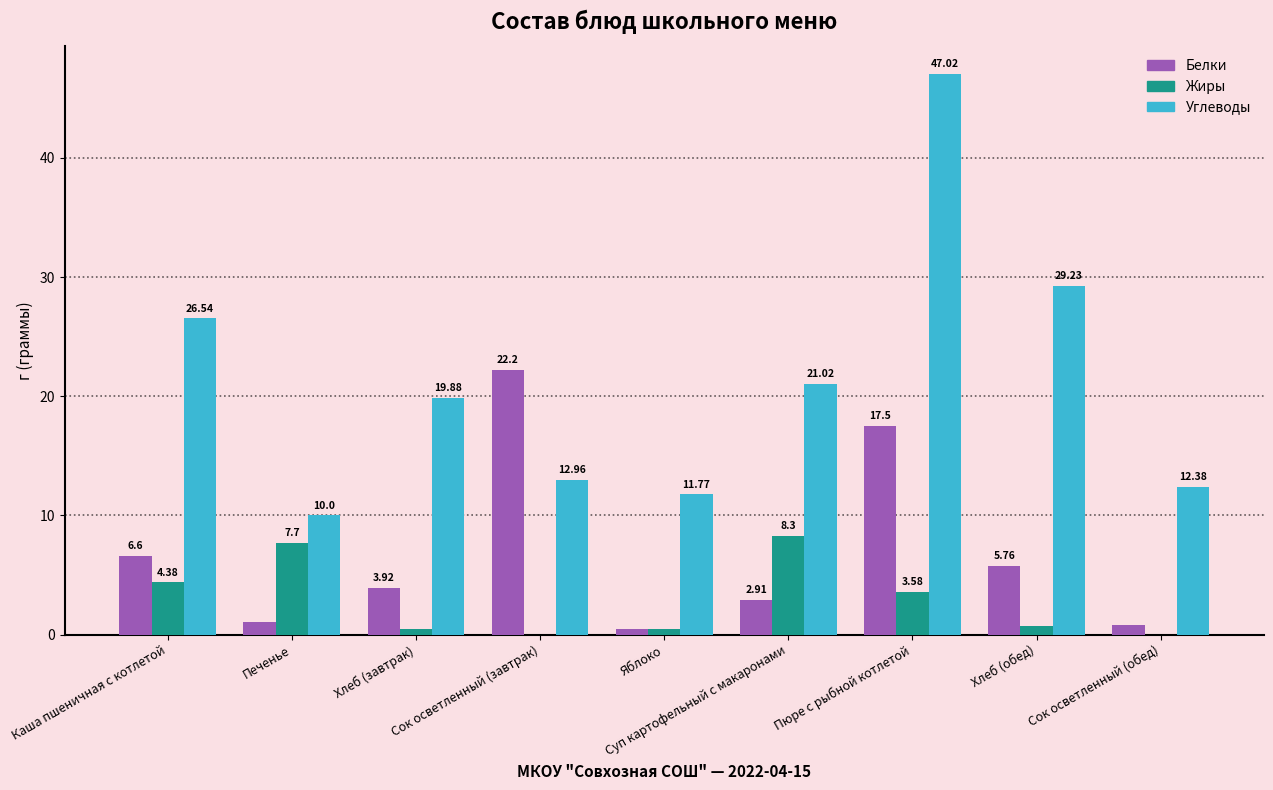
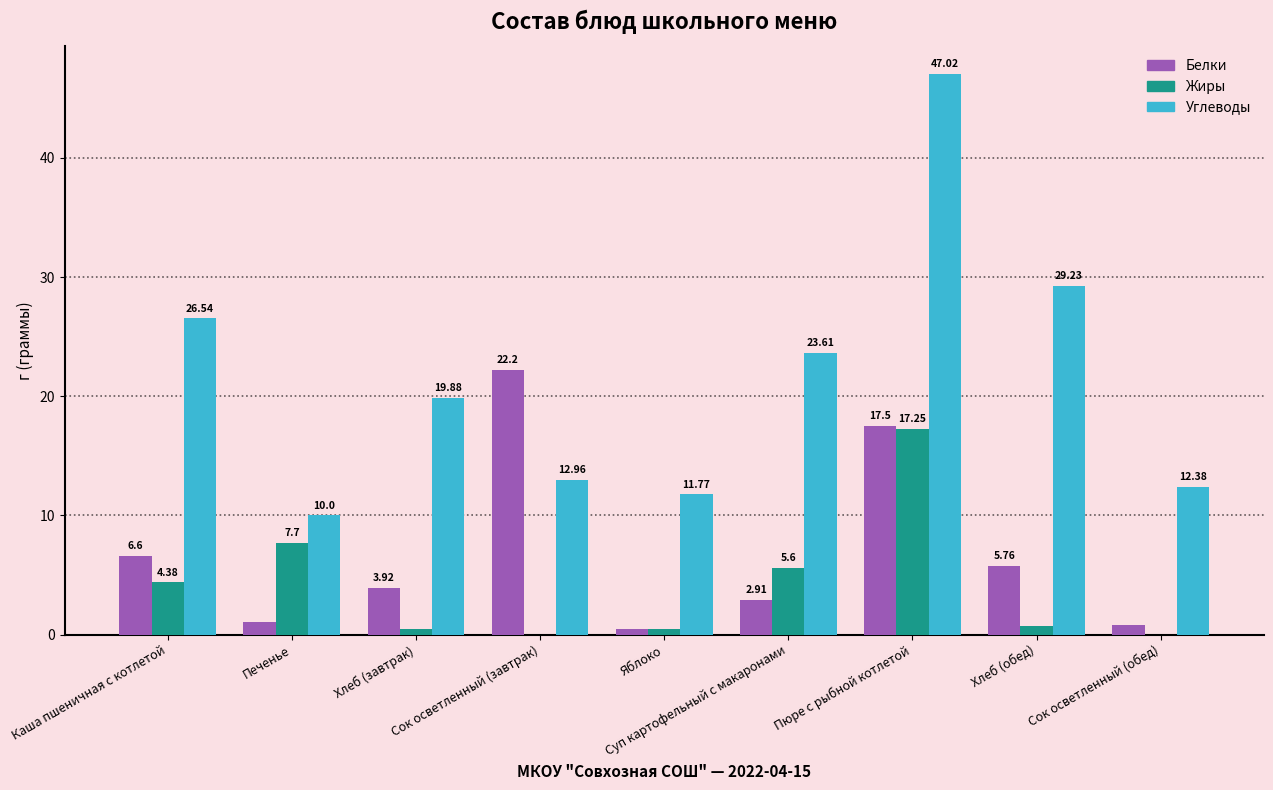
Жиры, Суп картофельный с макаронами: 8.3 -> 5.6
Углеводы, Суп картофельный с макаронами: 21.02 -> 23.61
Жиры, Пюре с рыбной котлетой: 3.58 -> 17.25
